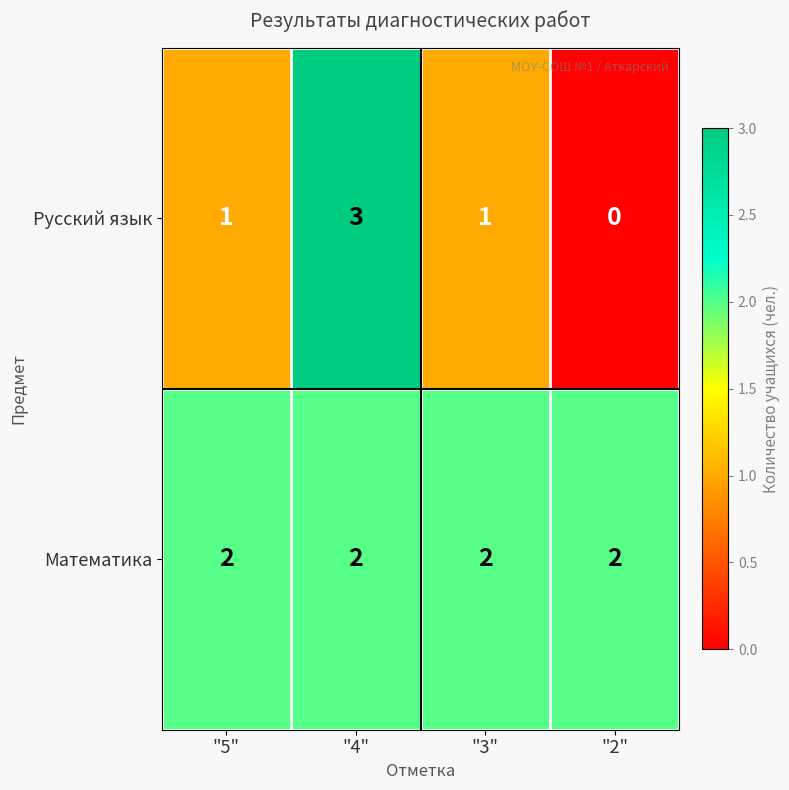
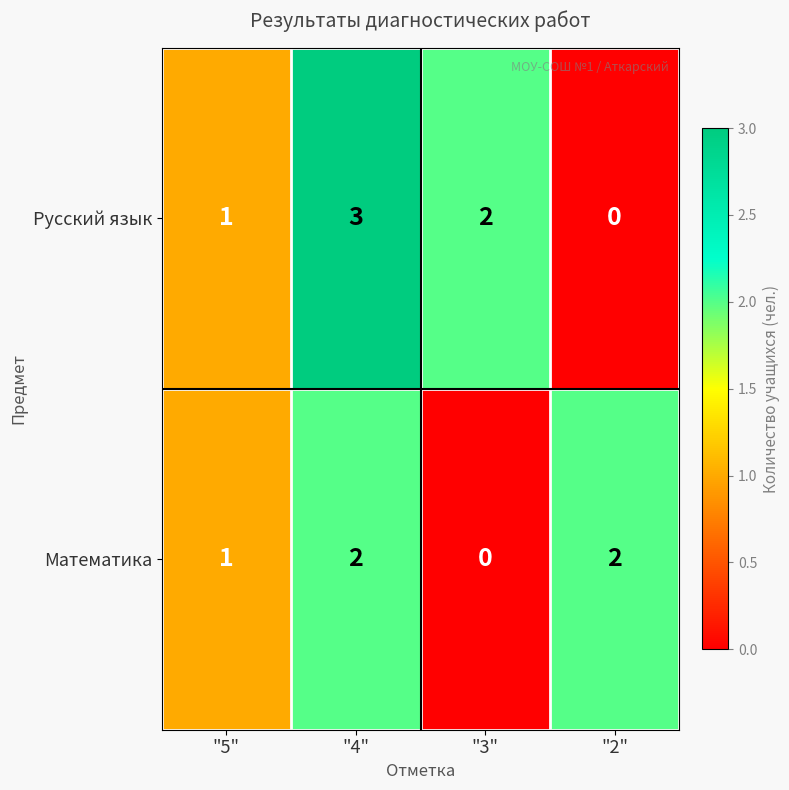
Русский язык, "3": 1 -> 2
Математика, "5": 2 -> 1
Математика, "3": 2 -> 0
